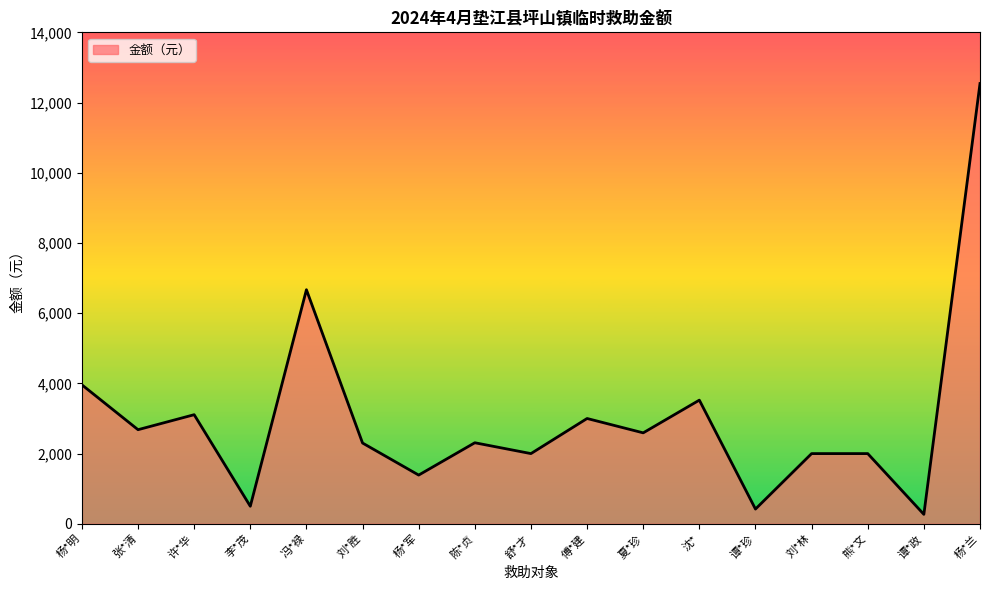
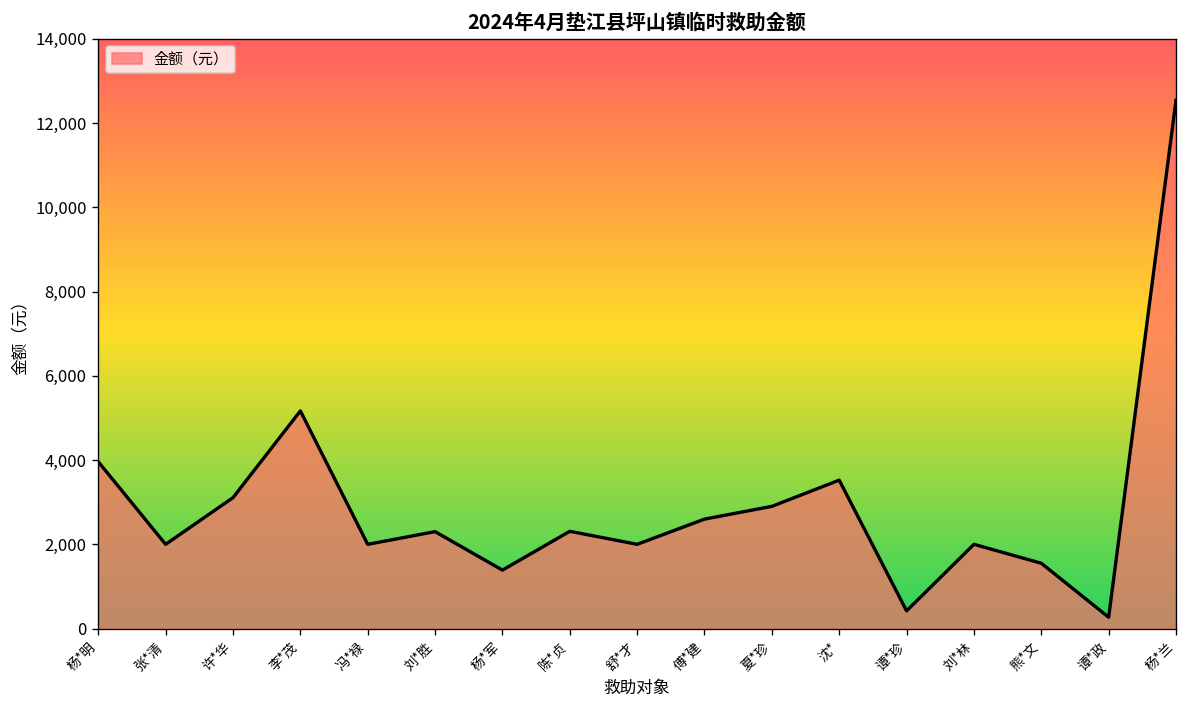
张*清: 2,700 -> 2,000
李*茂: 500 -> 5,200
冯*禄: 6,700 -> 2,000
傅*建: 3,000 -> 2,600
夏*珍: 2,600 -> 2,900
熊*文: 2,000 -> 1,600
